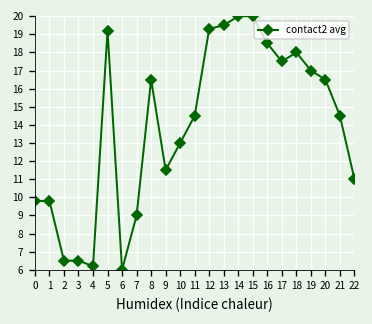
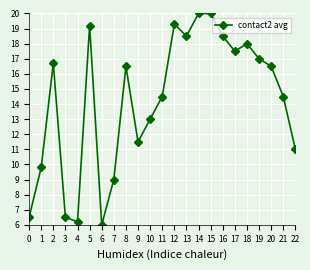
0: 9.8 -> 6.5
2: 6.5 -> 16.7
13: 19.5 -> 18.5
